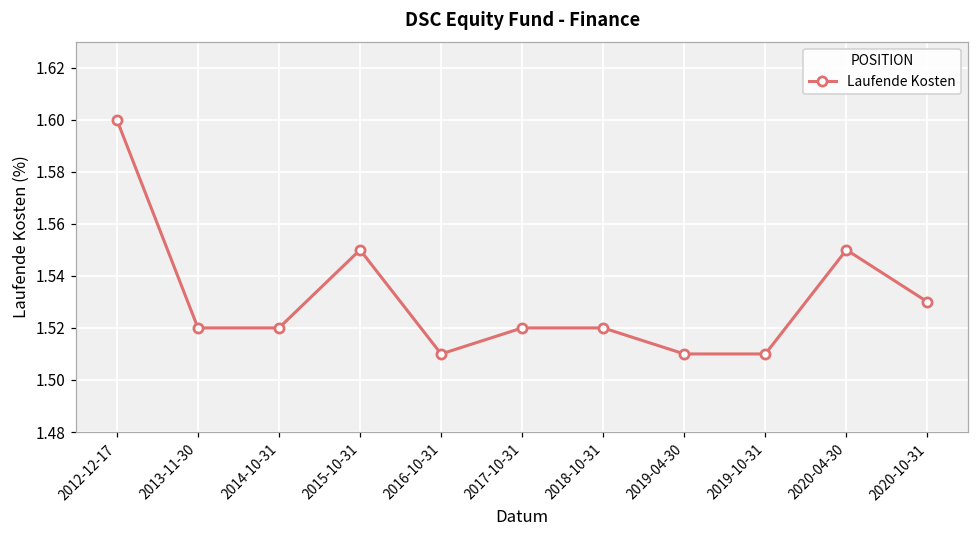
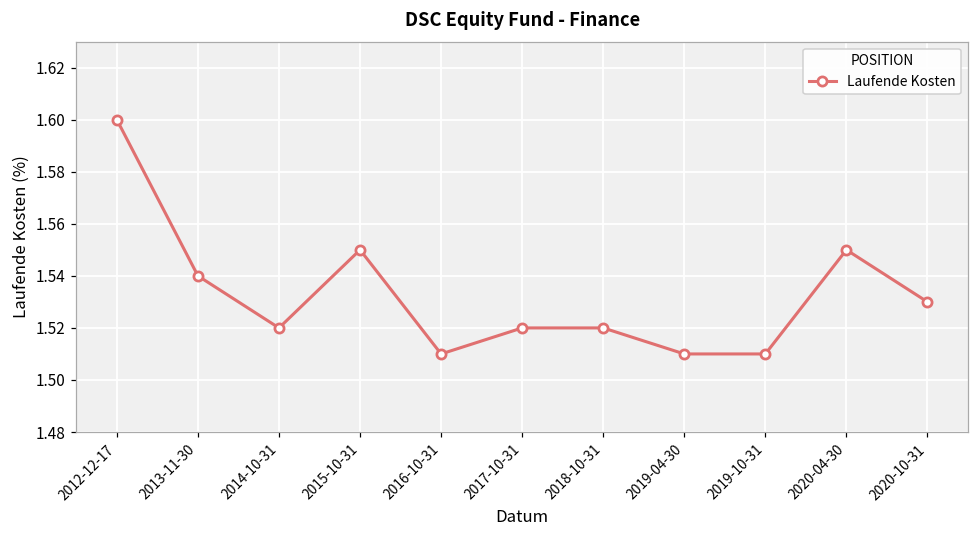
2013-11-30: 1.52 -> 1.54
